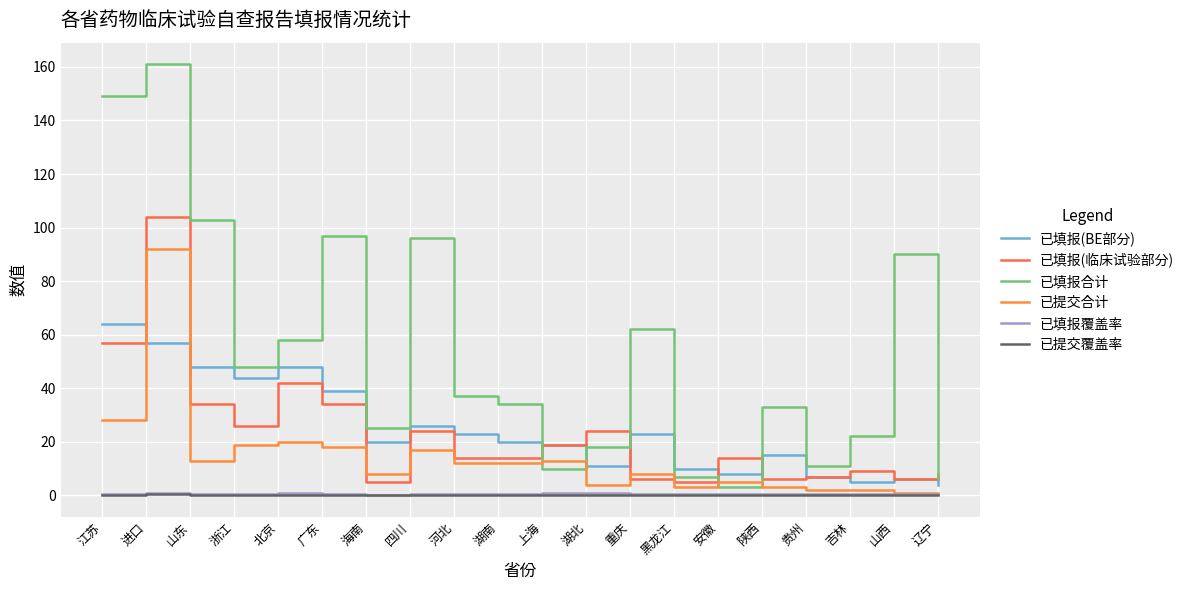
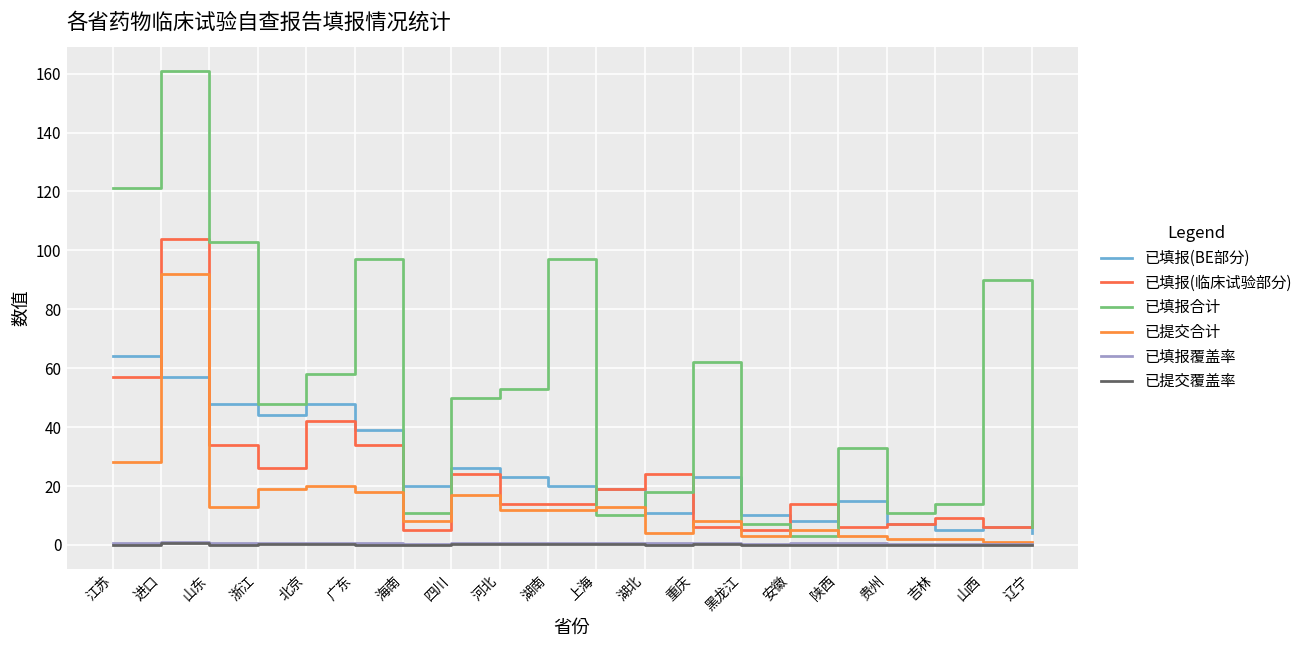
已填报合计, 江苏: 149 -> 121
已填报合计, 海南: 25 -> 11
已填报合计, 四川: 96 -> 50
已填报合计, 河北: 37 -> 53
已填报合计, 湖南: 34 -> 97
已填报合计, 吉林: 22 -> 14
